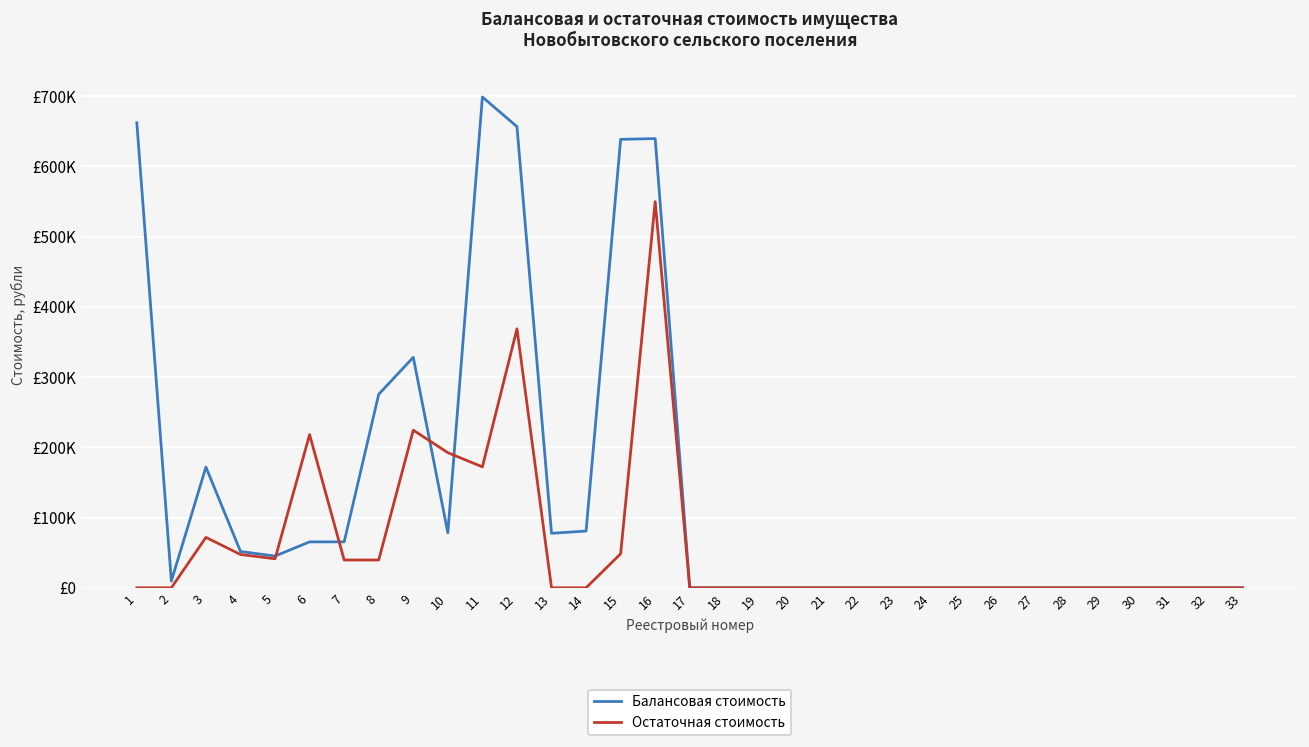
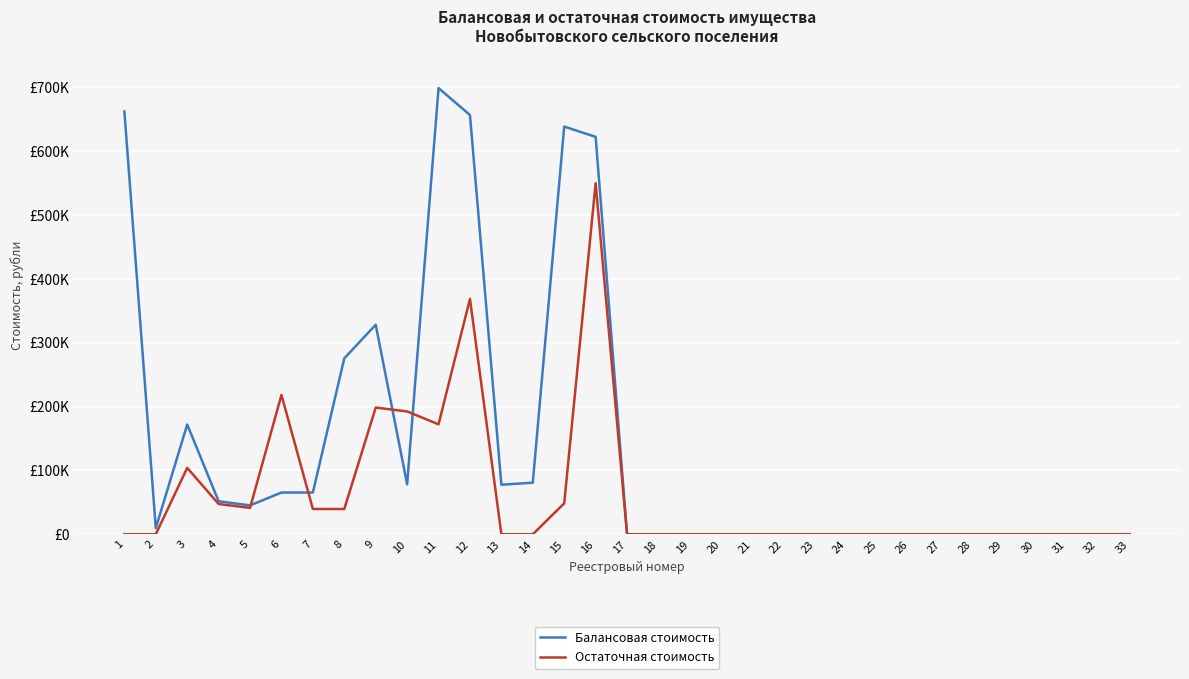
Остаточная стоимость, 3: £70000 -> £100000
Остаточная стоимость, 9: £220000 -> £200000
Балансовая стоимость, 16: £640000 -> £620000
